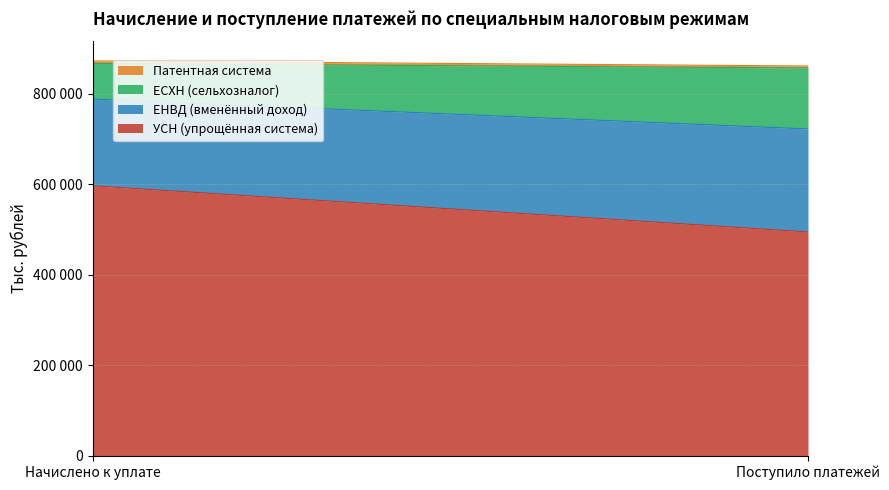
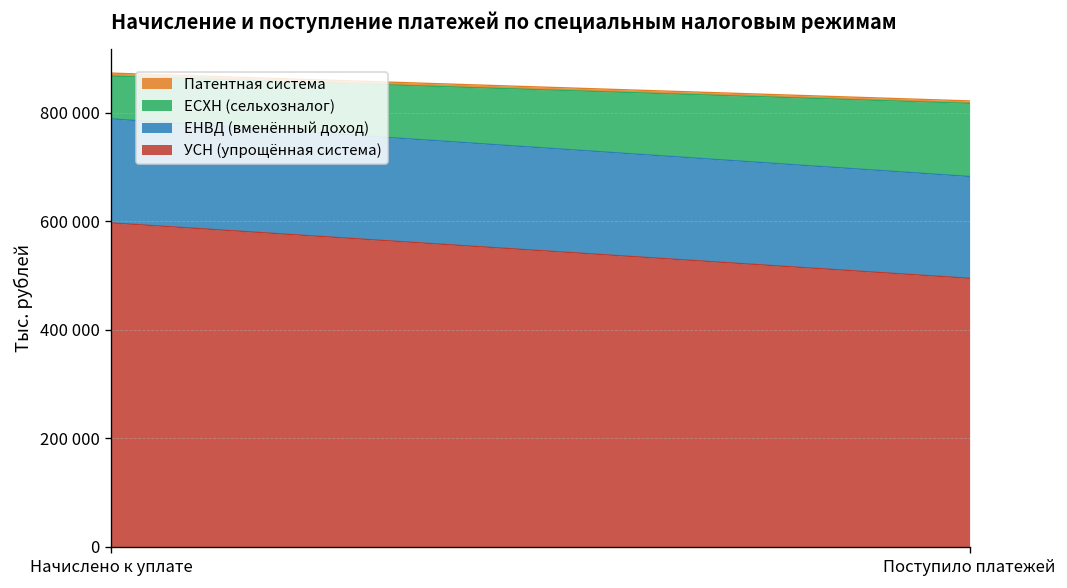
ЕНВД (вменённый доход), Поступило платежей: 230000 -> 190000
